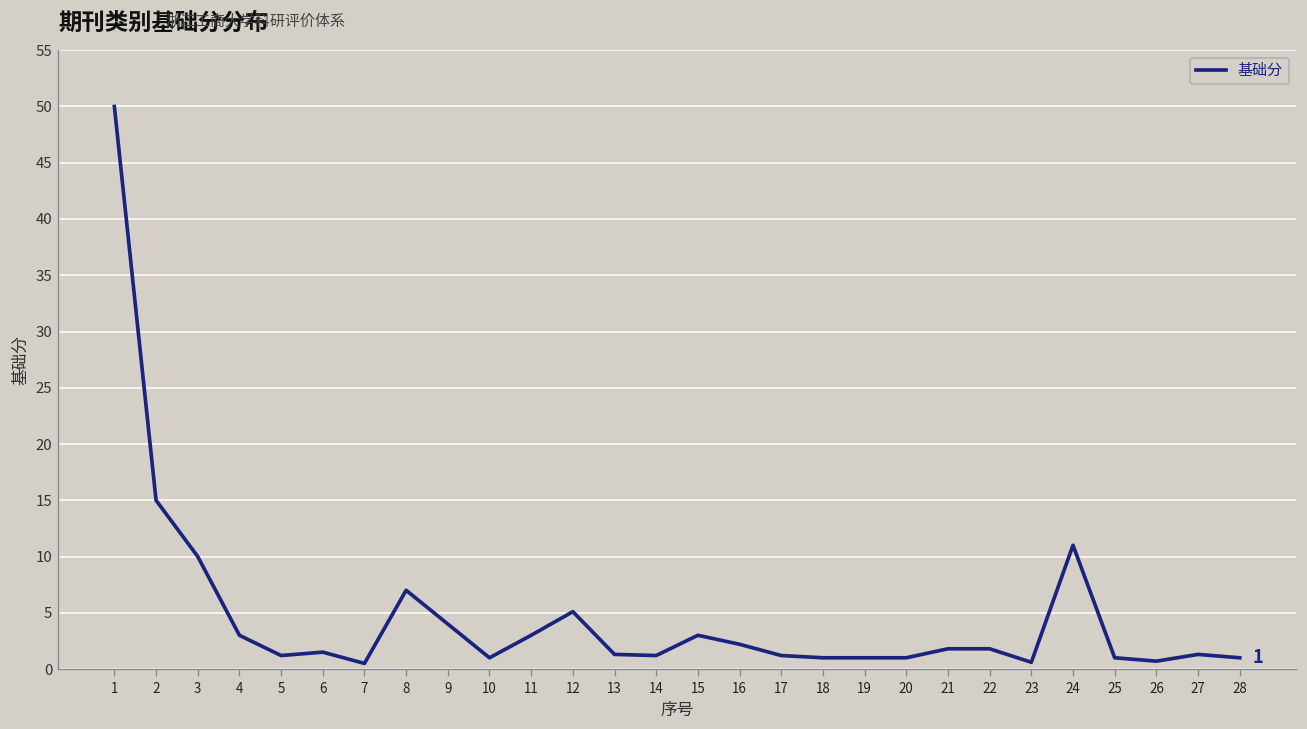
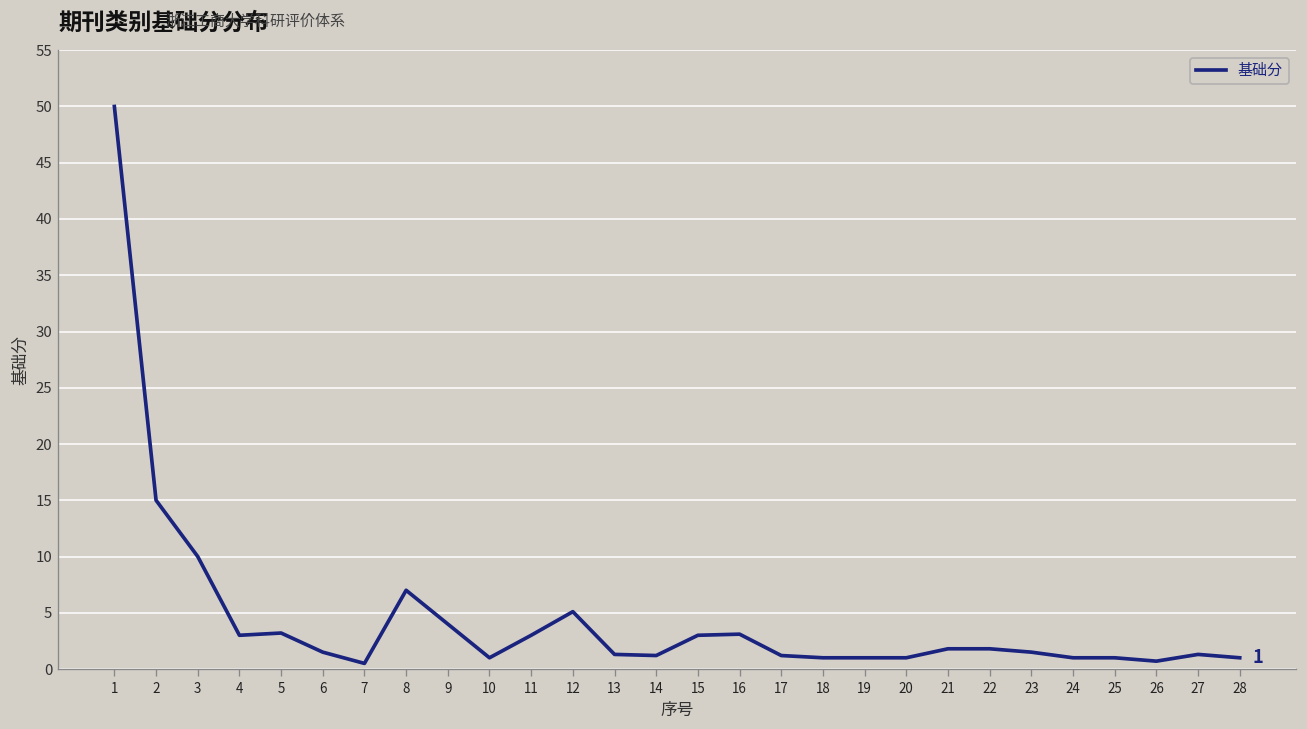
5: 1 -> 3
16: 2 -> 3
23: 1 -> 2
24: 11 -> 1
